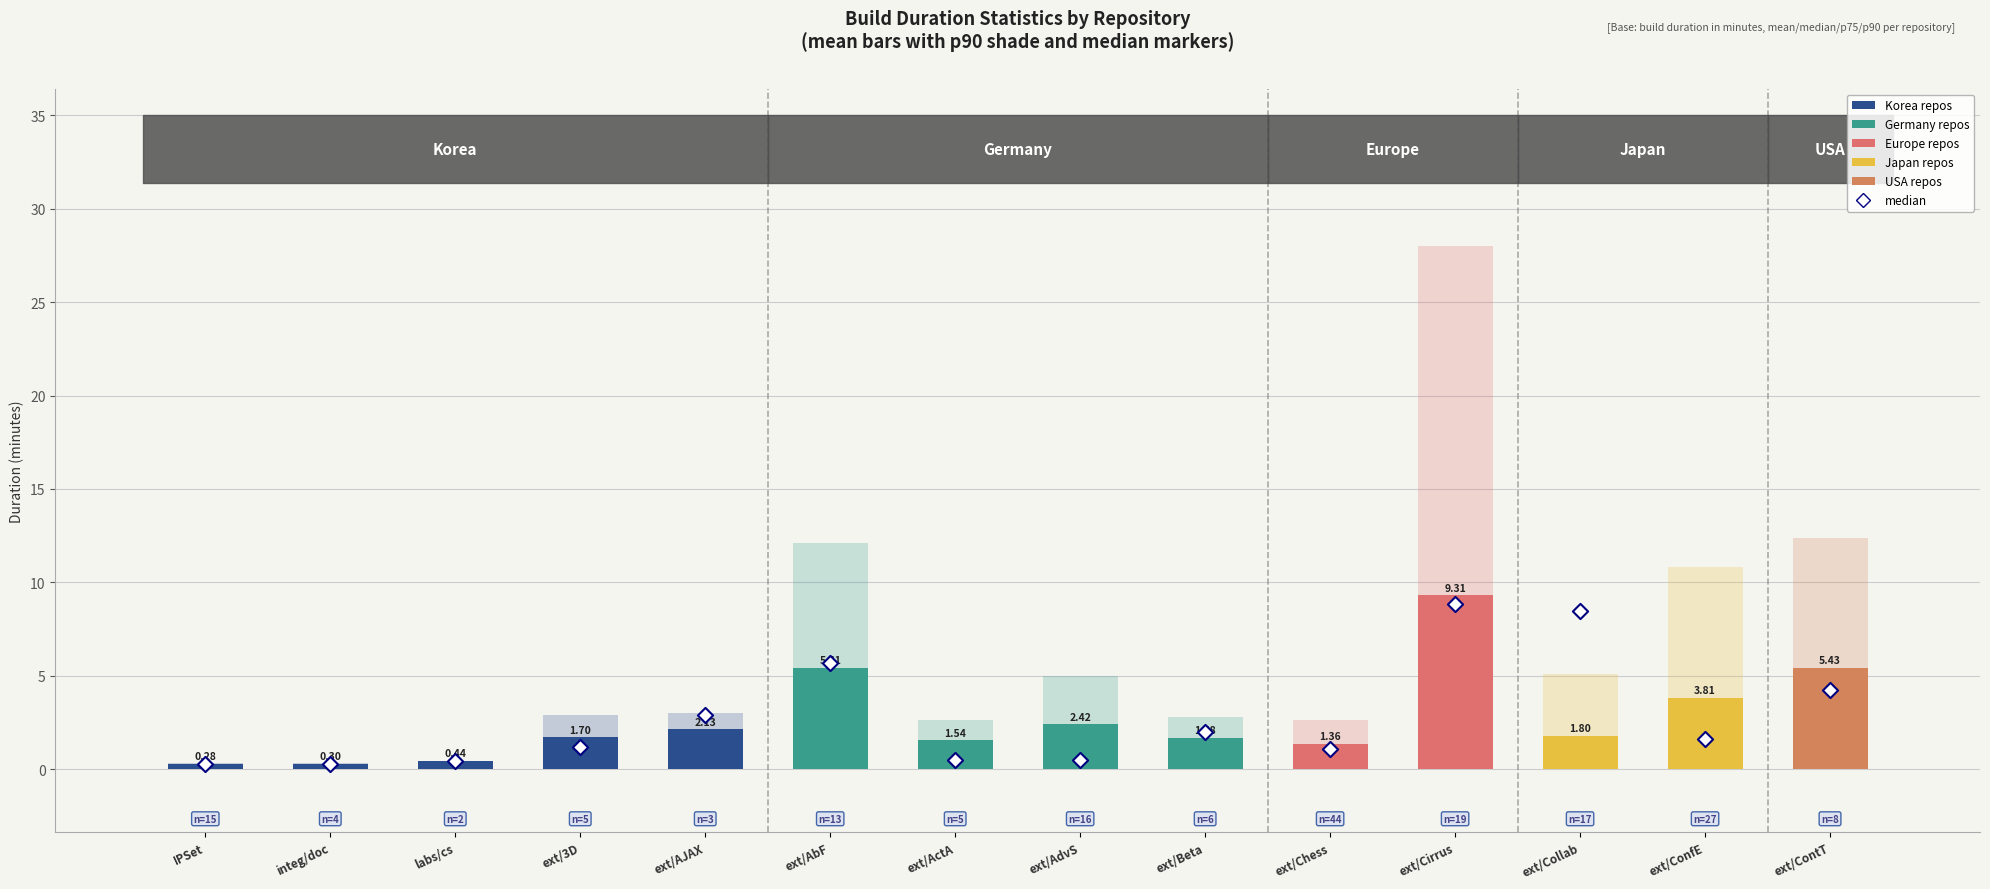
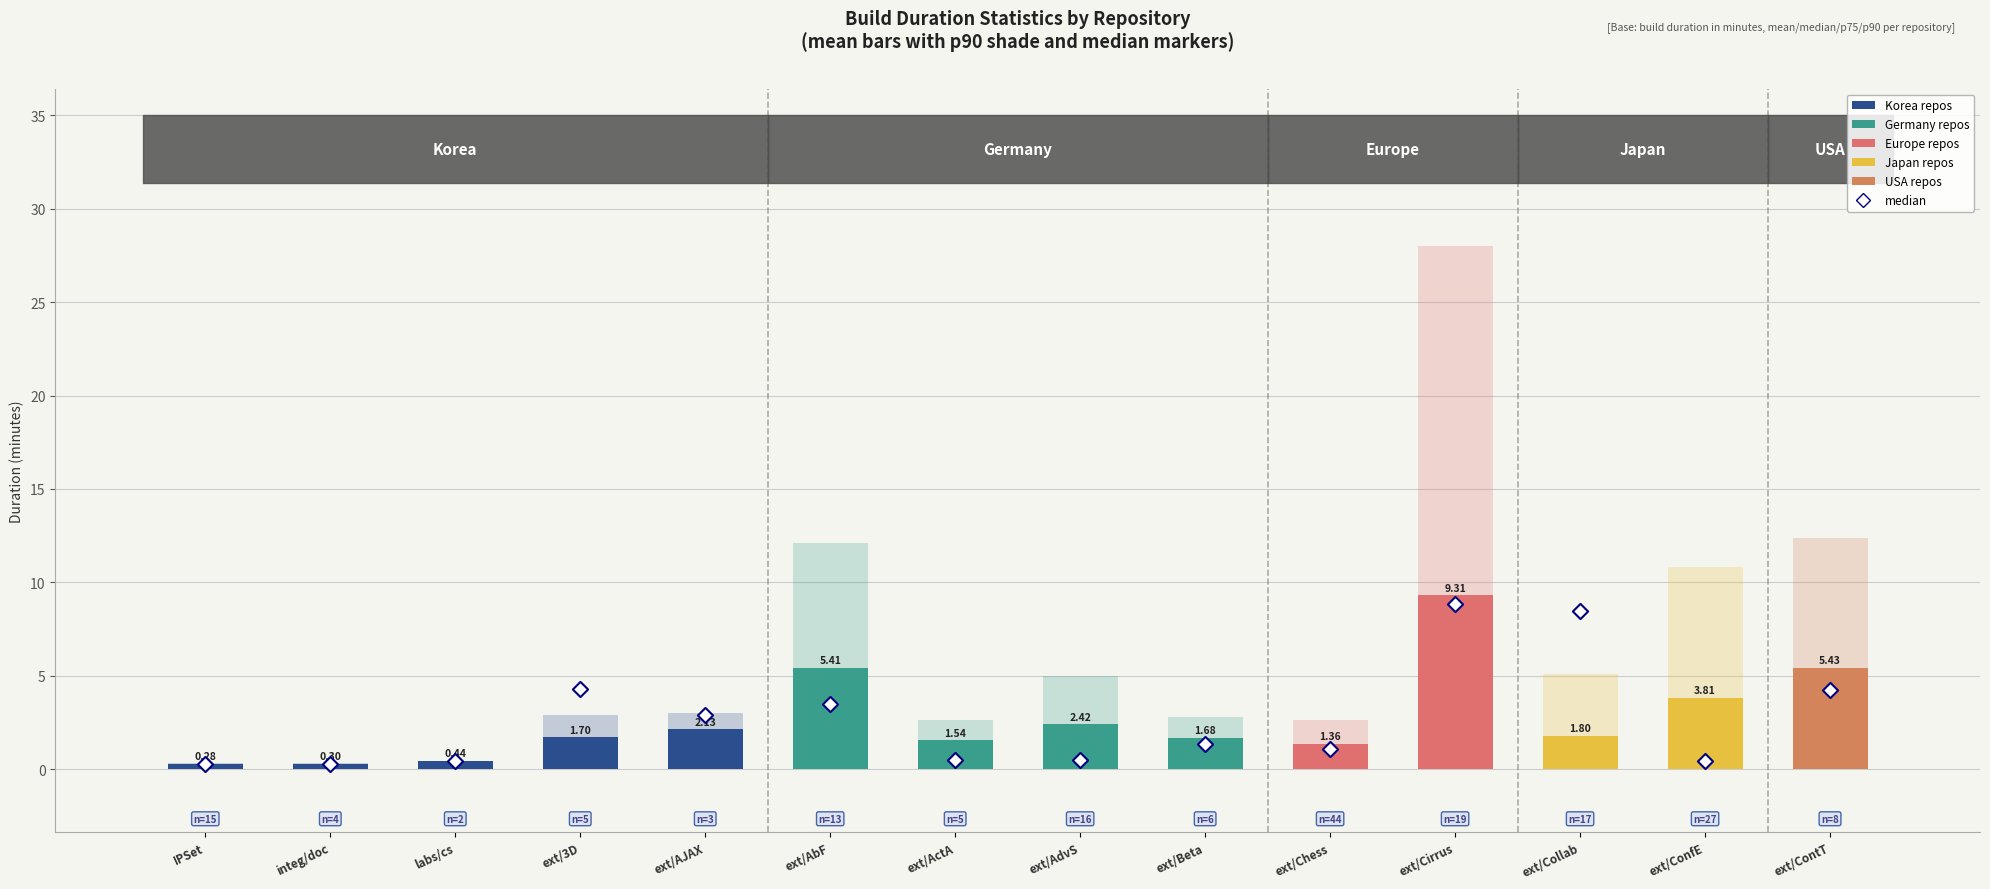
median, ext/3D: 1.2 -> 4.3
median, ext/AbF: 5.7 -> 3.5
median, ext/Beta: 2.0 -> 1.4
median, ext/ConfE: 1.6 -> 0.5
